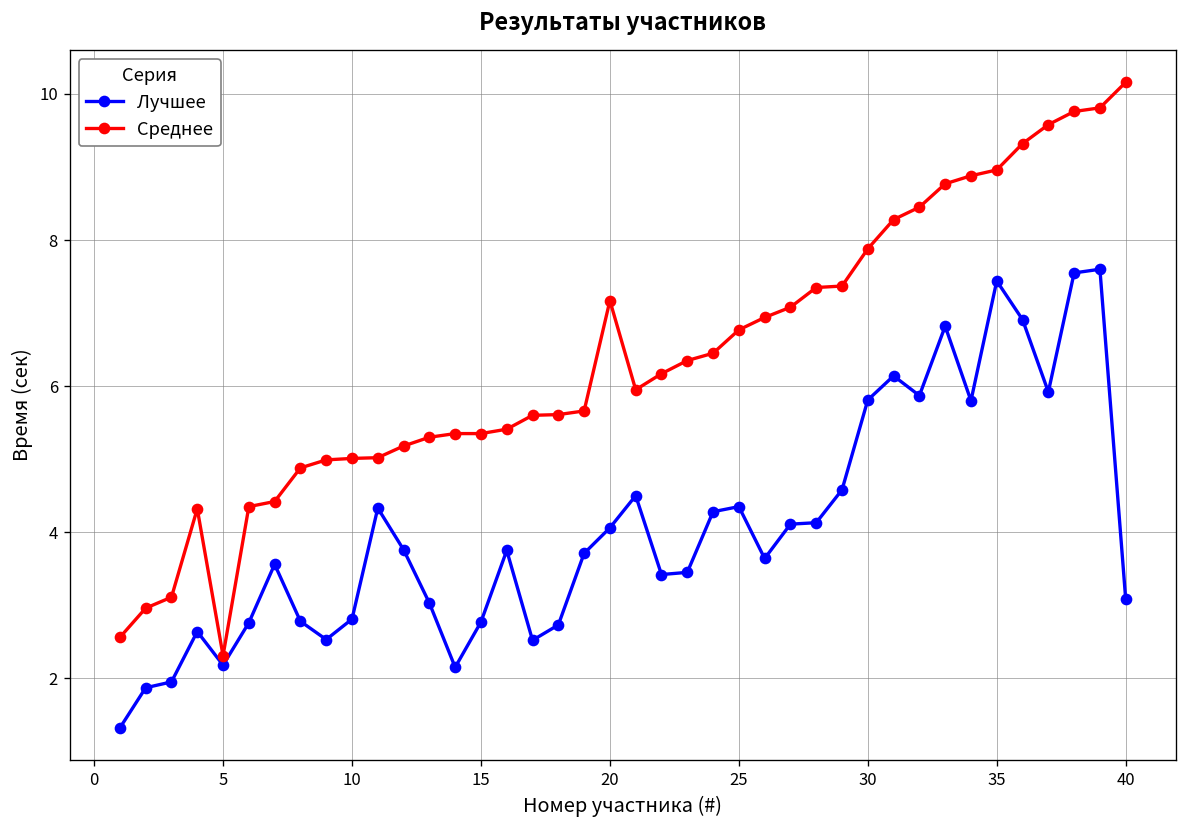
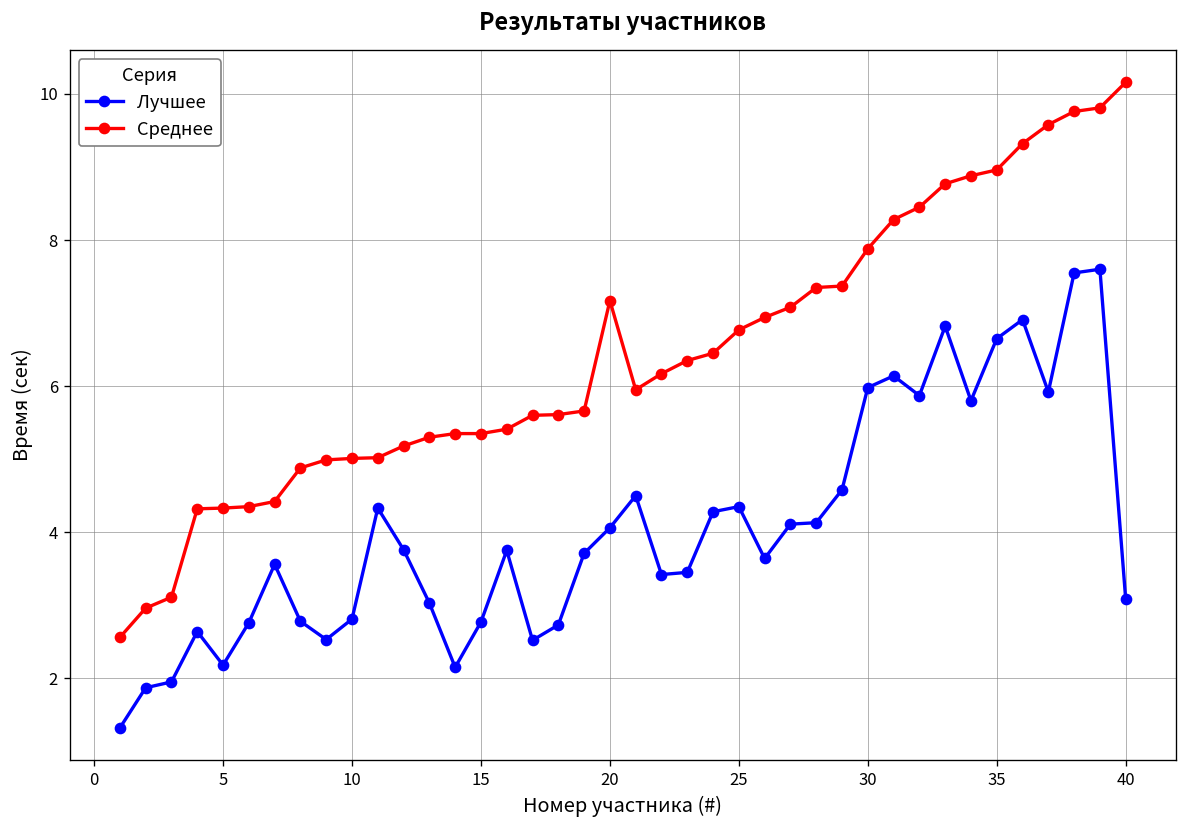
Среднее, 5: 2.3 -> 4.3
Лучшее, 30: 5.8 -> 6.0
Лучшее, 35: 7.4 -> 6.7
